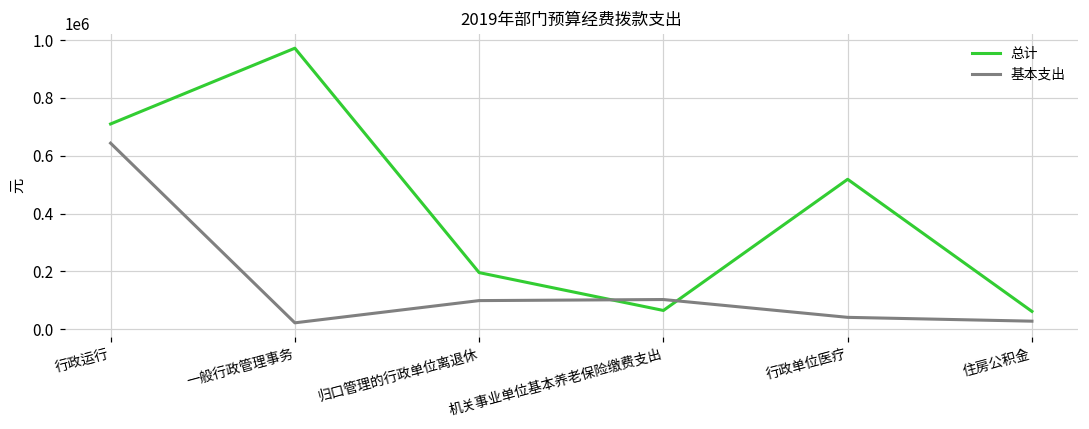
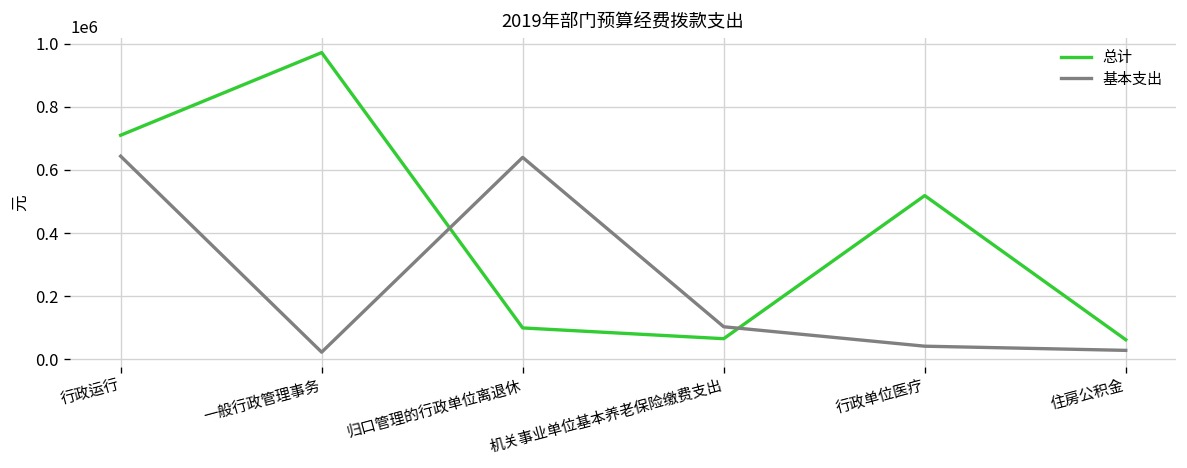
总计, 归口管理的行政单位离退休: 200000 -> 100000
基本支出, 归口管理的行政单位离退休: 100000 -> 640000
